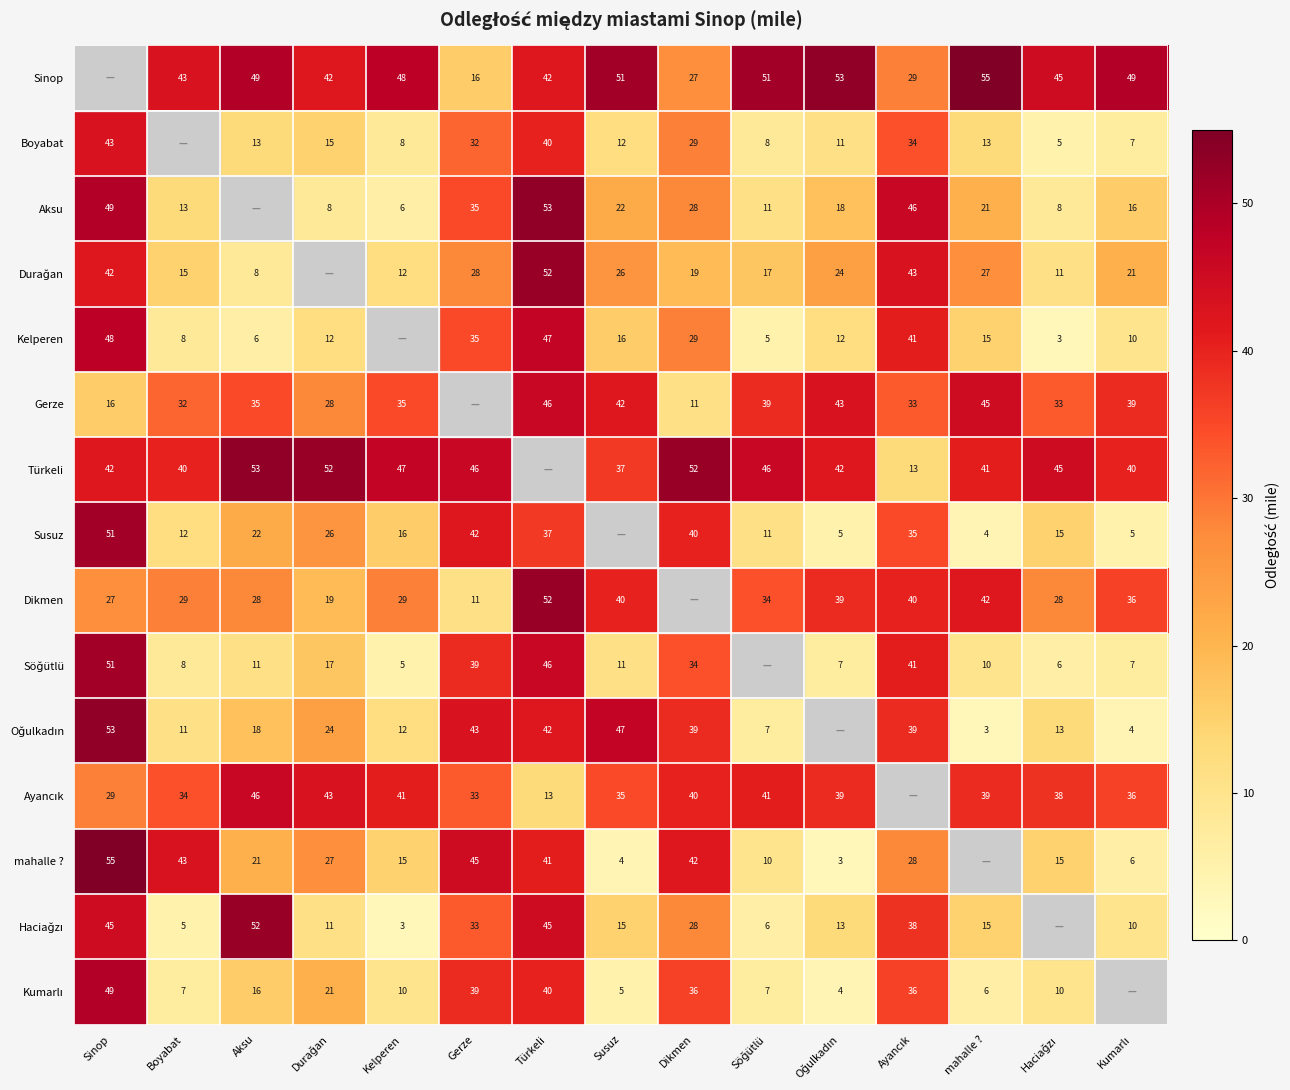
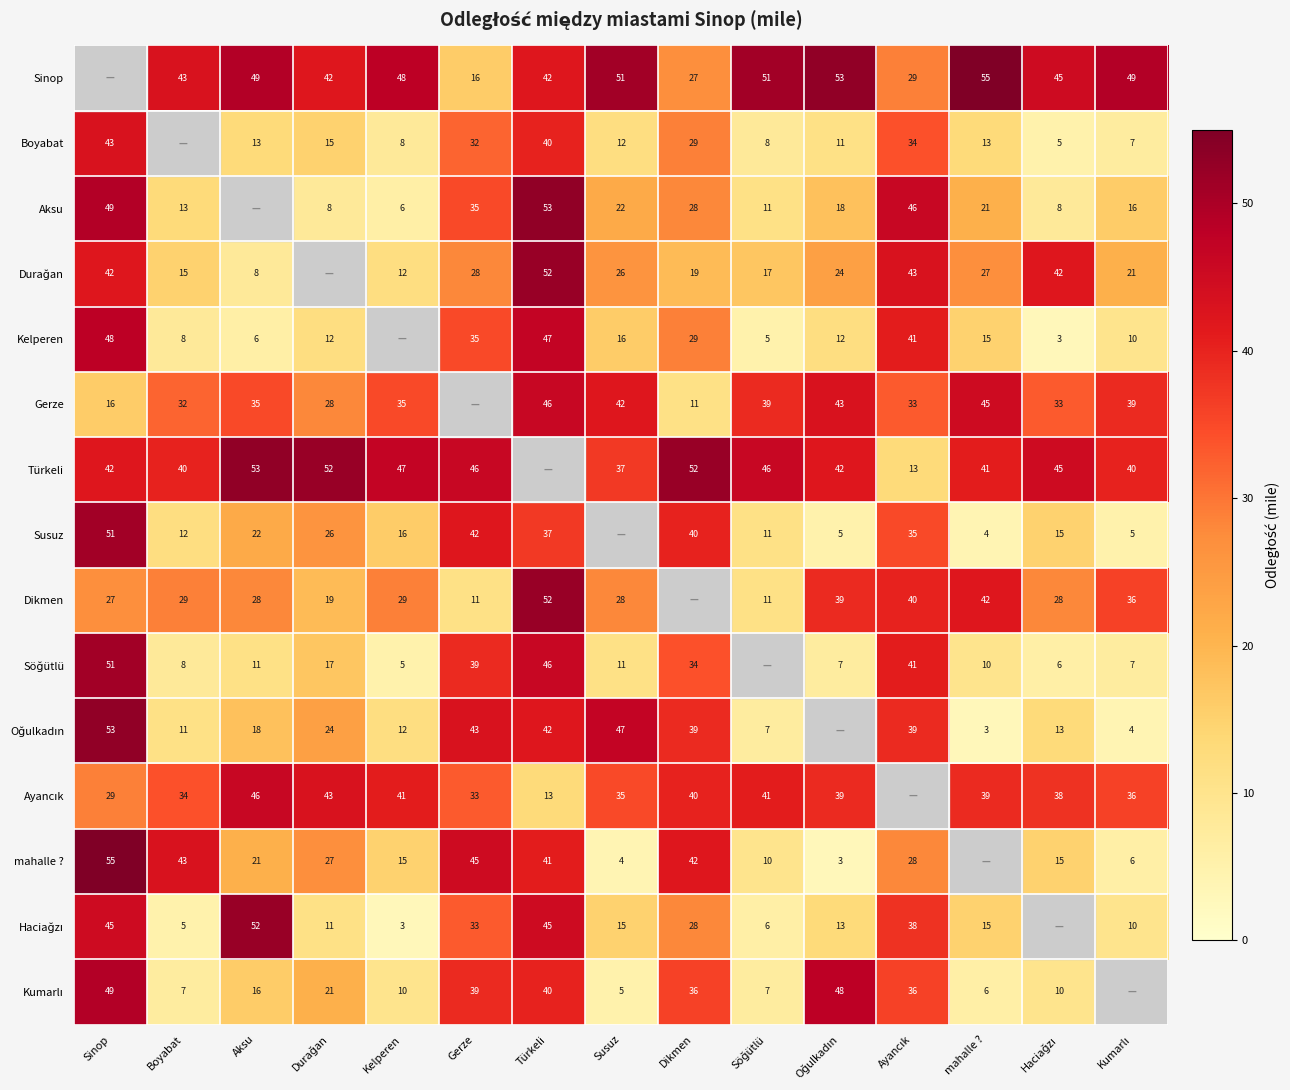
Durağan, Haciağzı: 11 -> 42
Dikmen, Susuz: 40 -> 28
Dikmen, Söğütlü: 34 -> 11
Kumarlı, Oğulkadın: 4 -> 48
